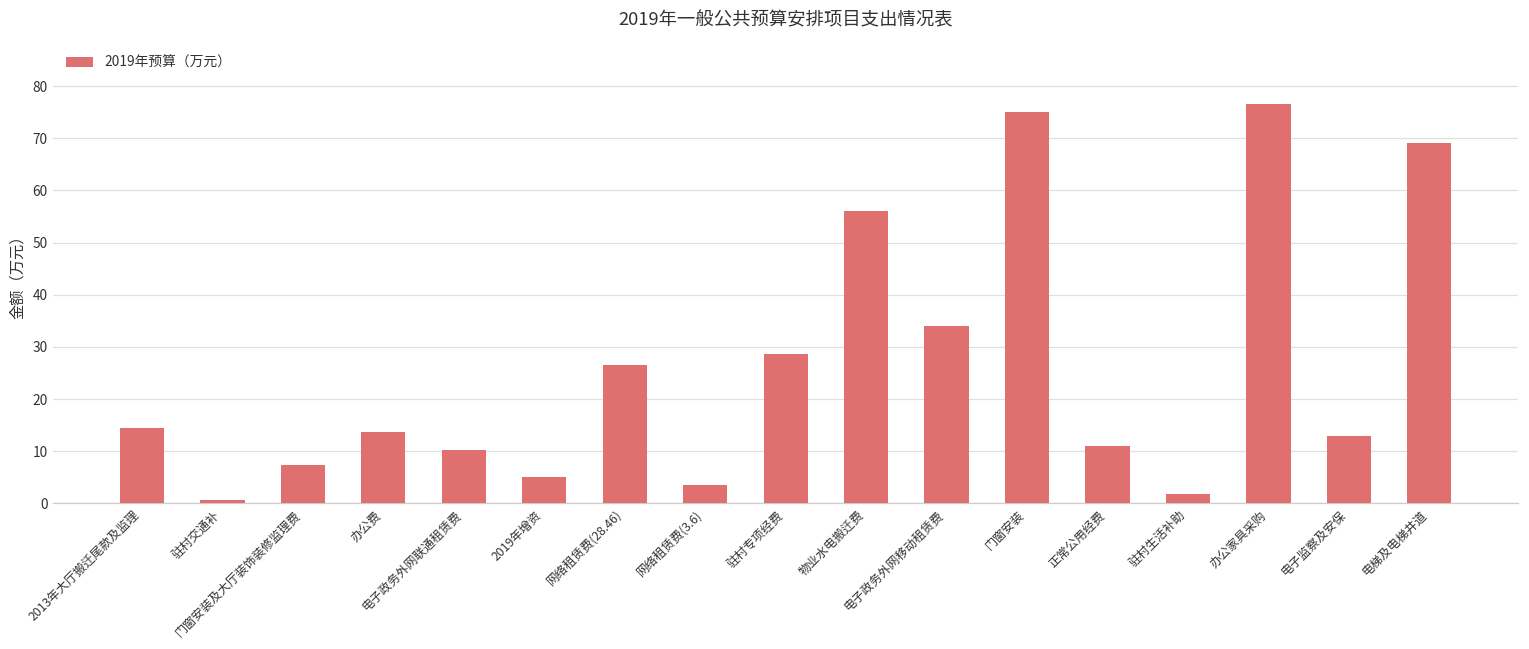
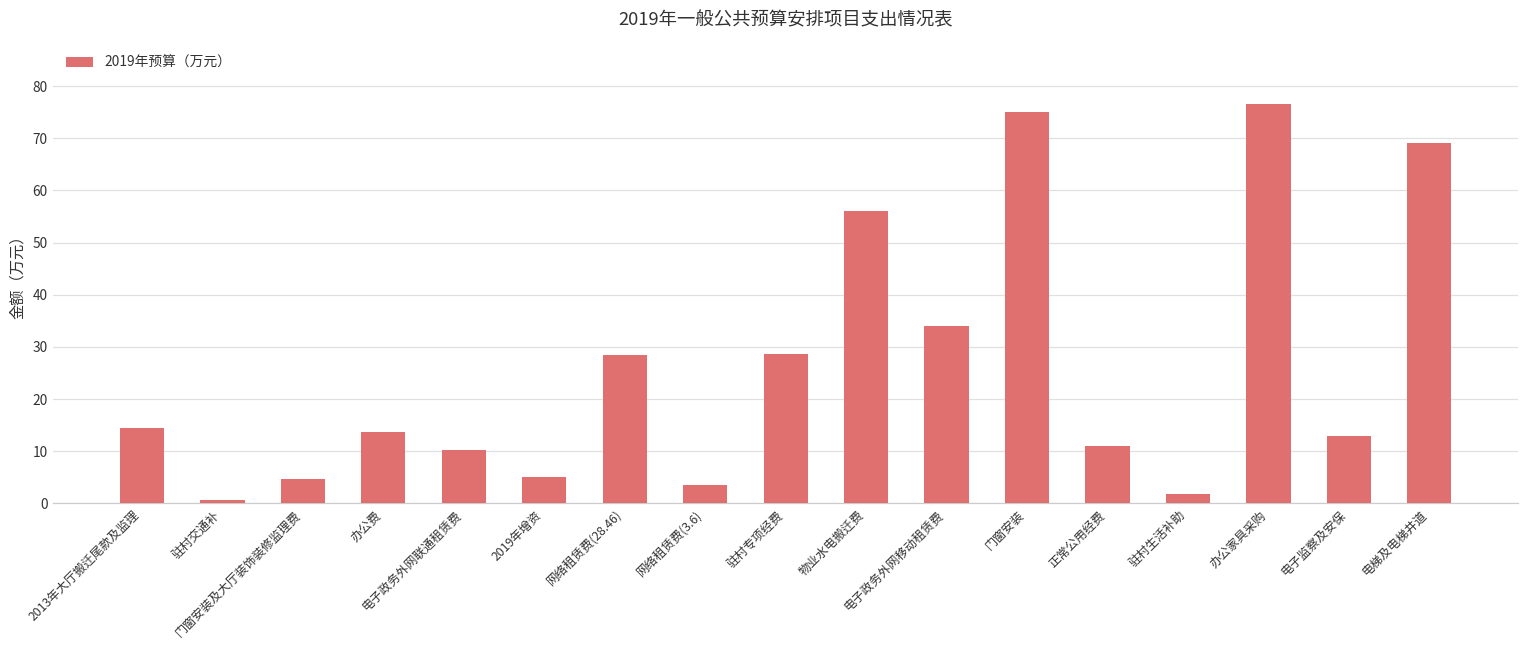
门窗安装及大厅装饰装修监理费: 7 -> 5
网络租赁费(28.46): 27 -> 28
